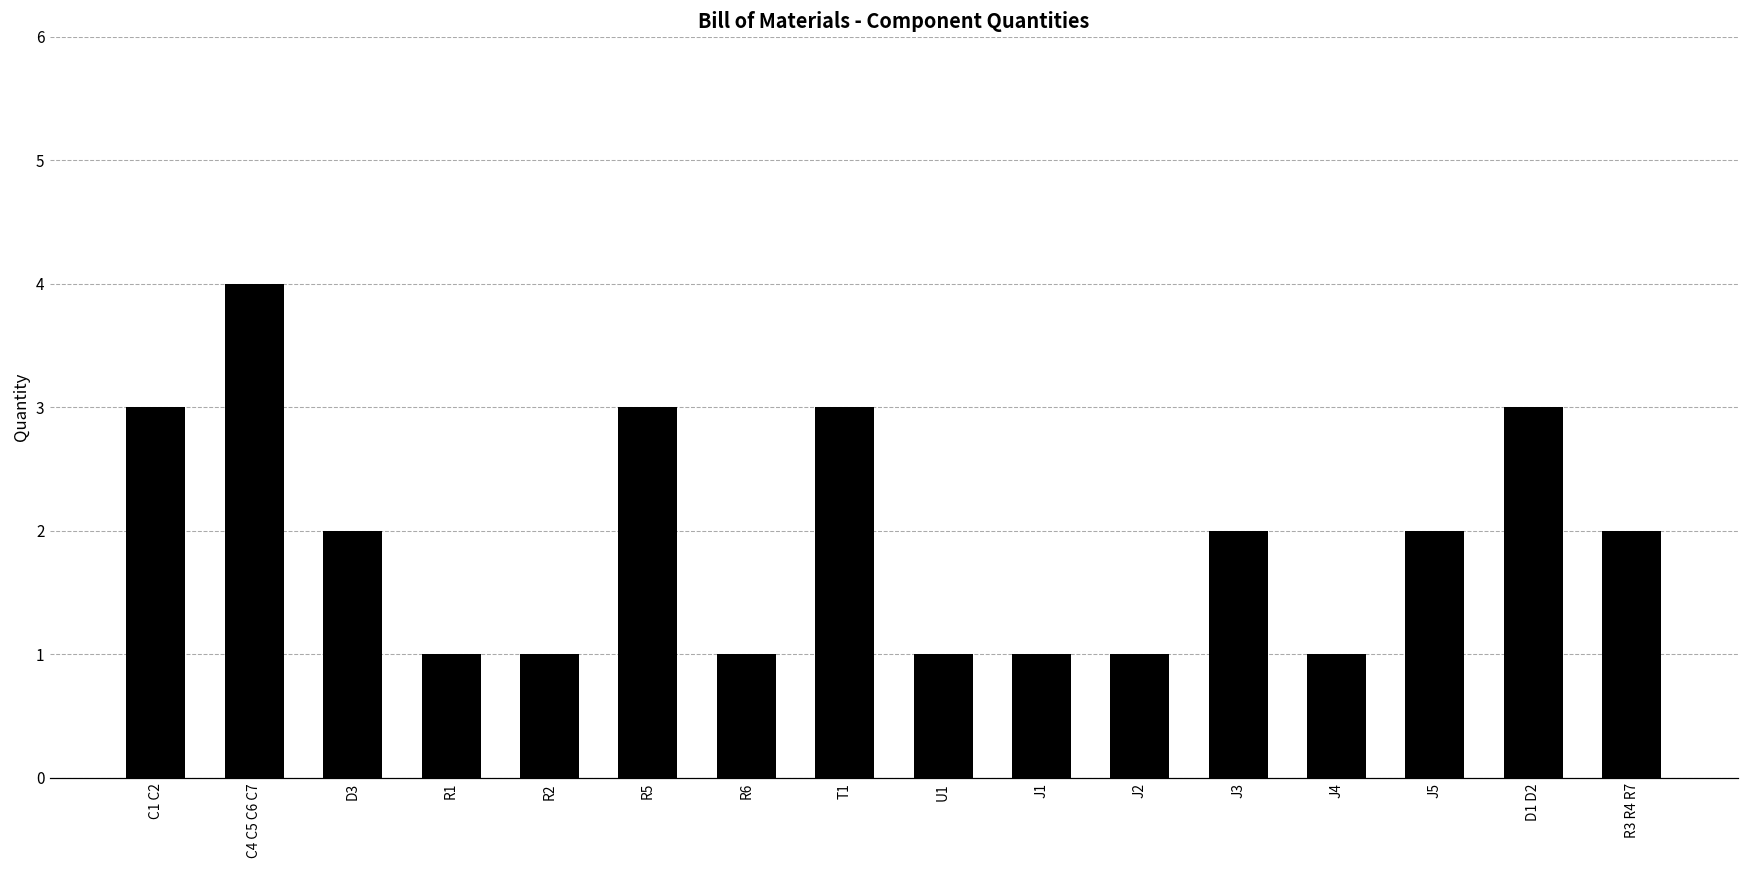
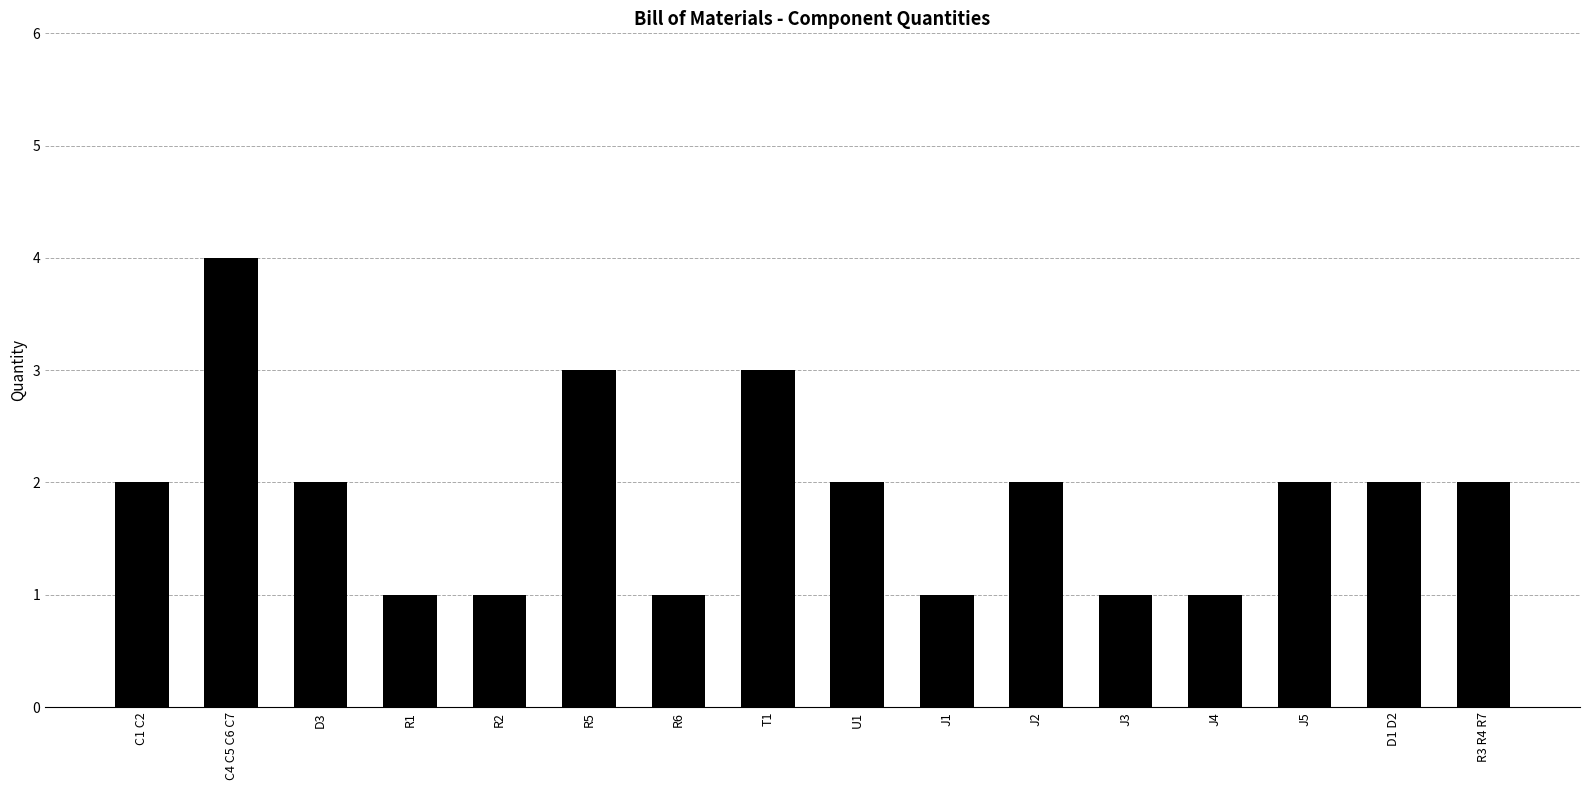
C1 C2: 3 -> 2
U1: 1 -> 2
J2: 1 -> 2
J3: 2 -> 1
D1 D2: 3 -> 2
